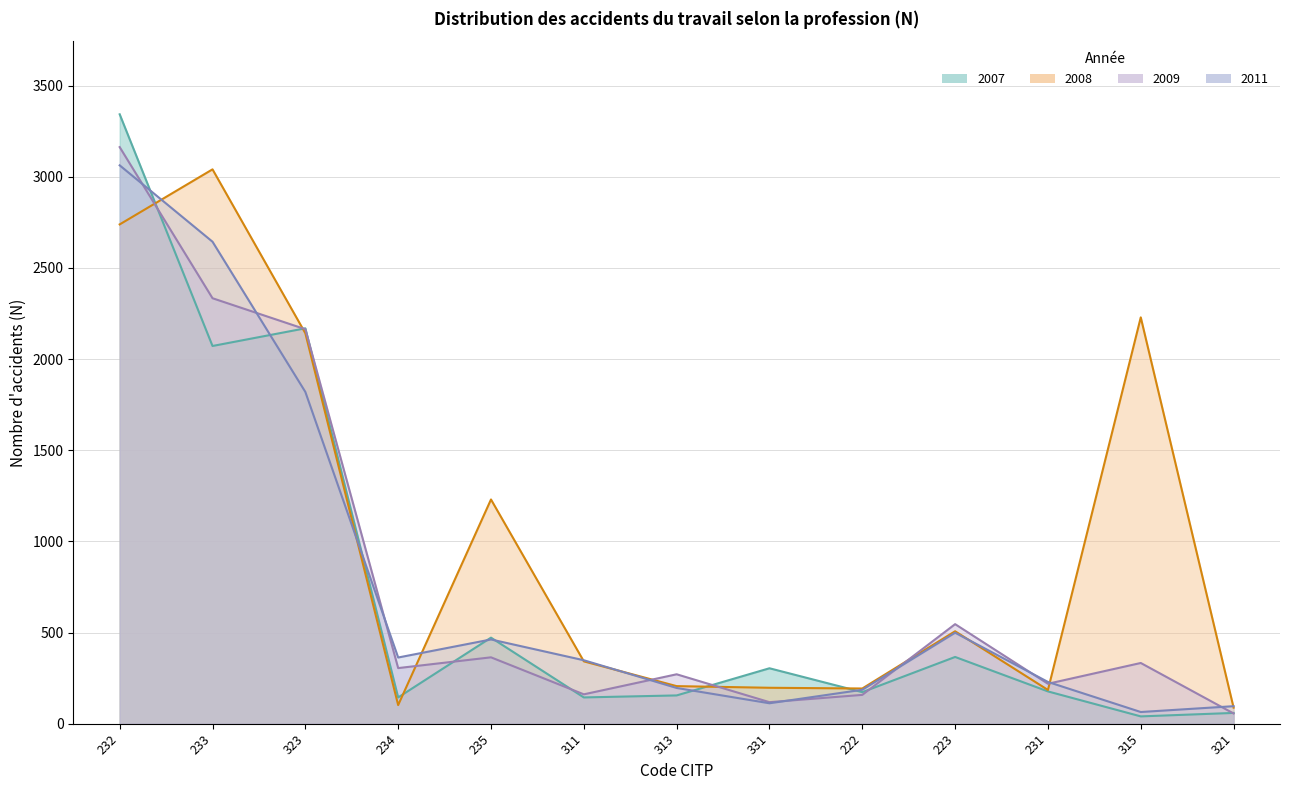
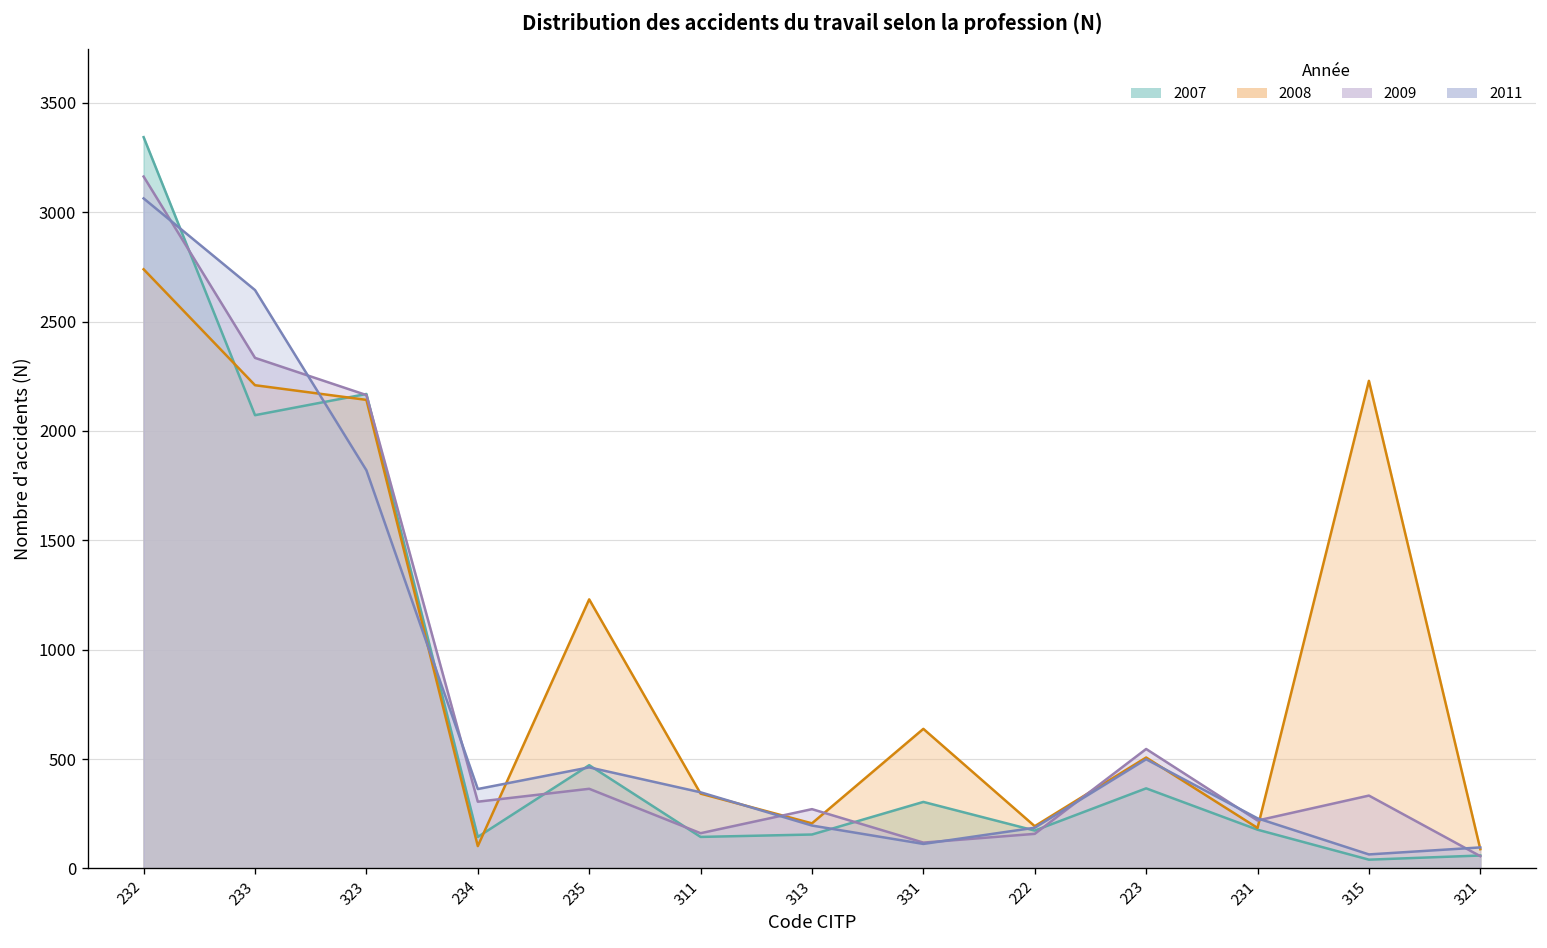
2008, 233: 3040 -> 2210
2008, 331: 200 -> 640
